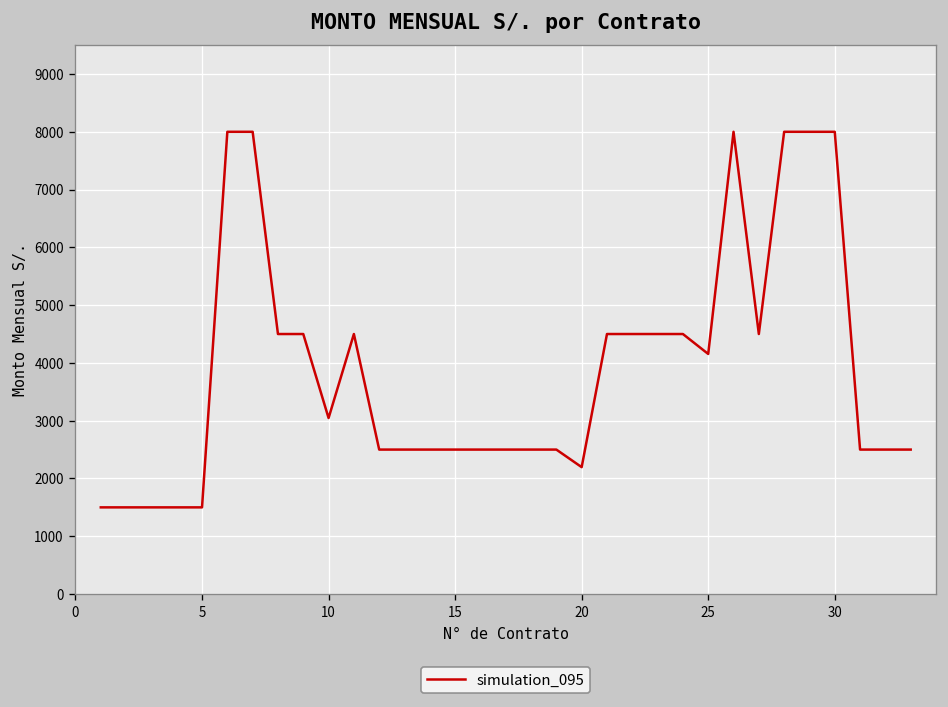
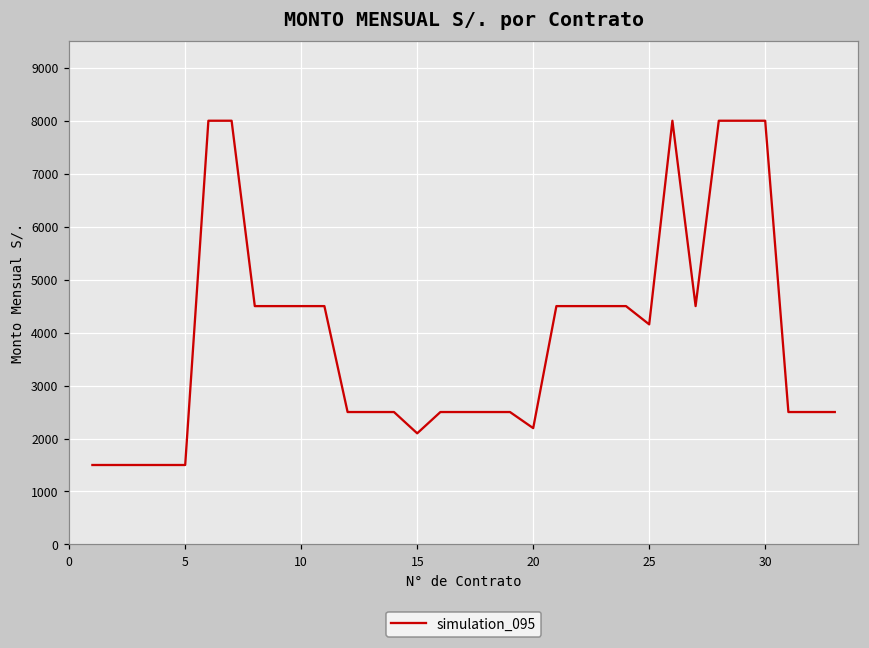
10: 3000 -> 4500
15: 2500 -> 2100
